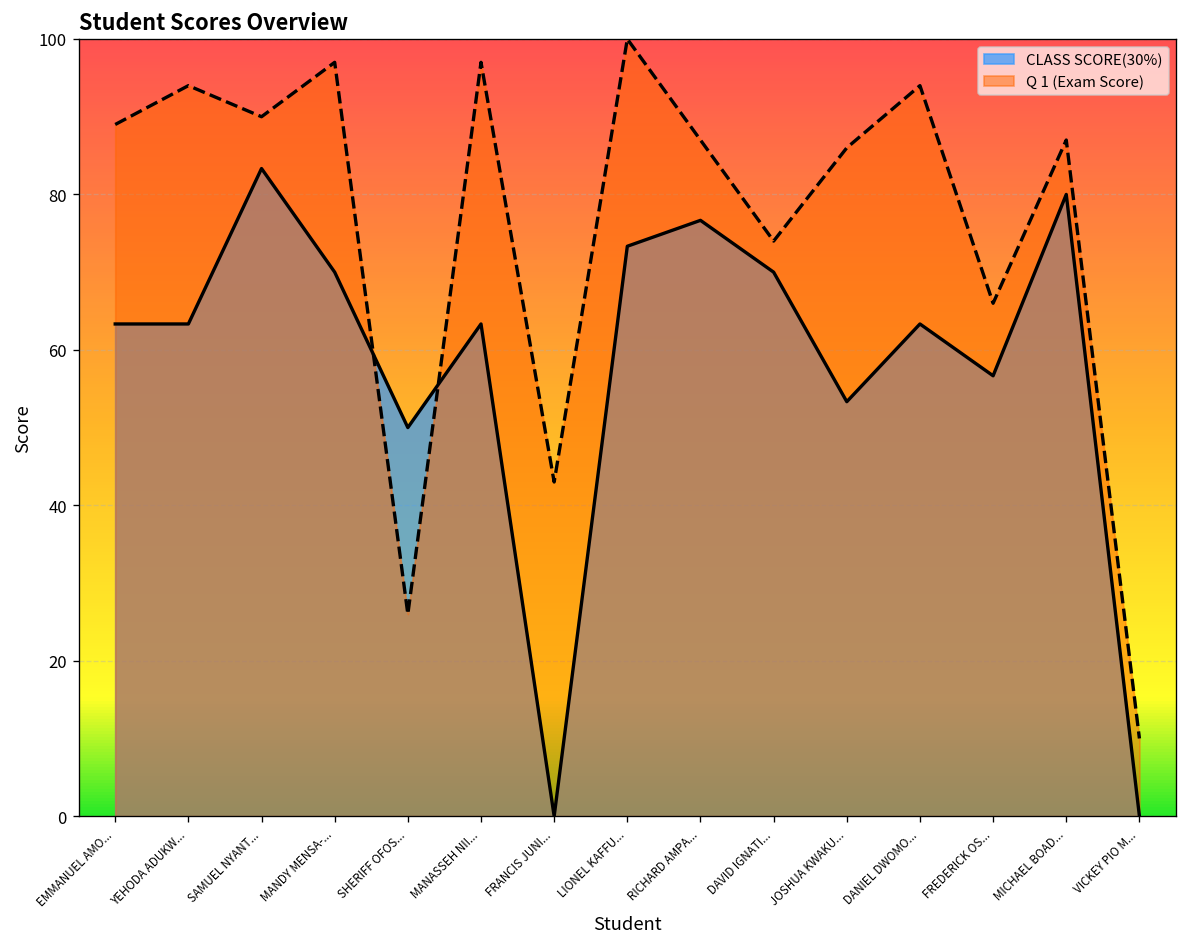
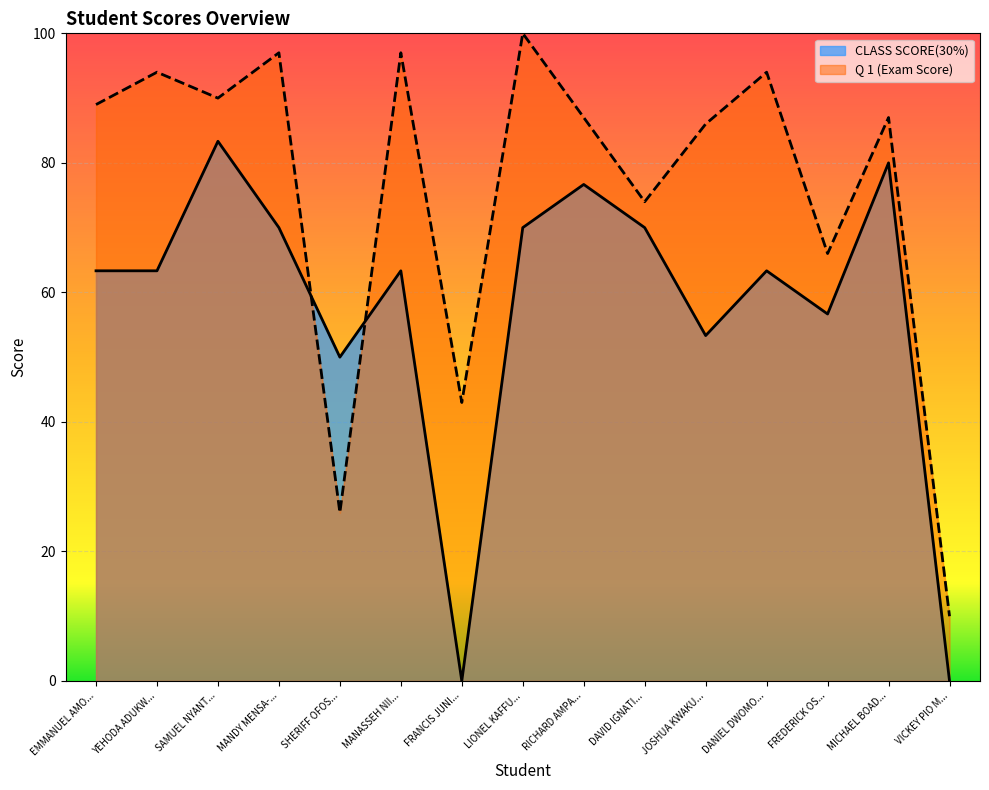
CLASS SCORE(30%), LIONEL KAFFU...: 73 -> 70
